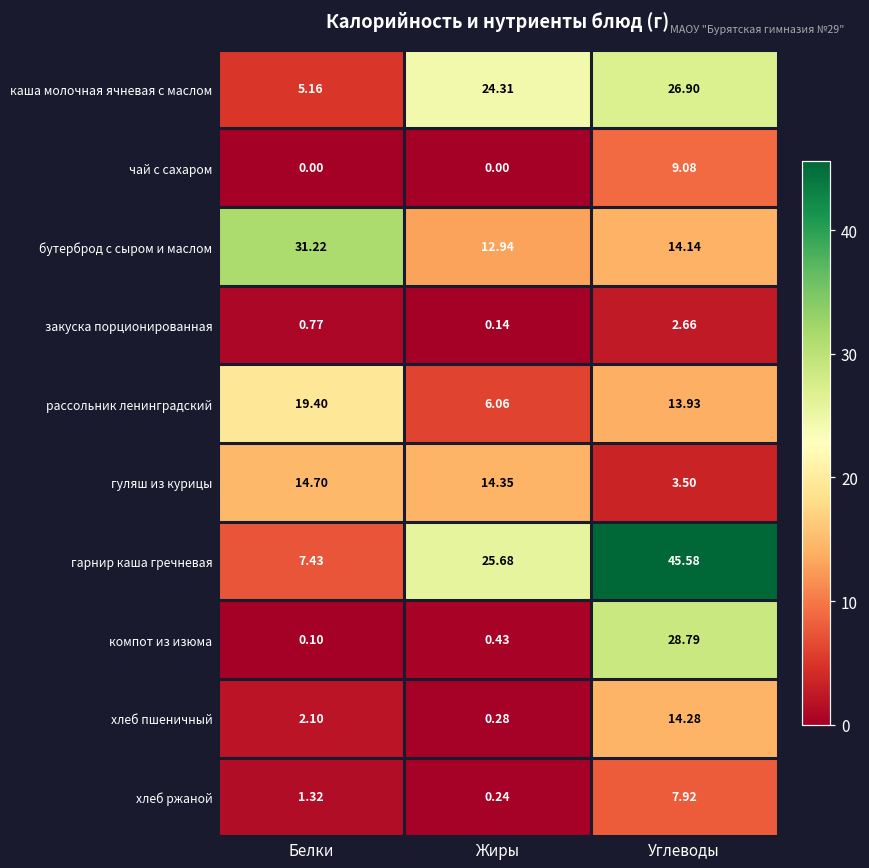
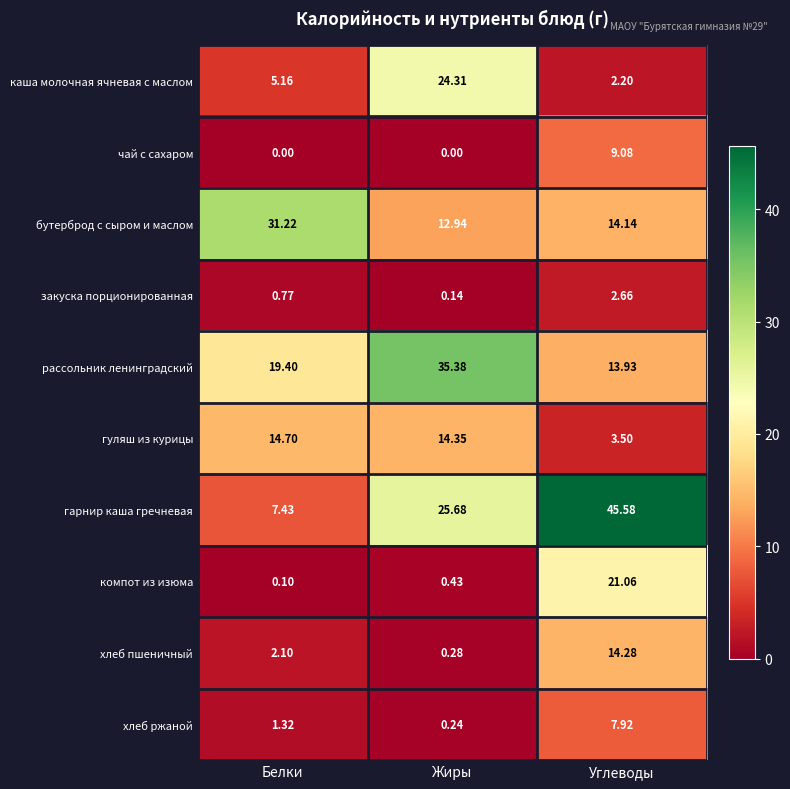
каша молочная ячневая с маслом, Углеводы: 26.90 -> 2.20
рассольник ленинградский, Жиры: 6.06 -> 35.38
компот из изюма, Углеводы: 28.79 -> 21.06
